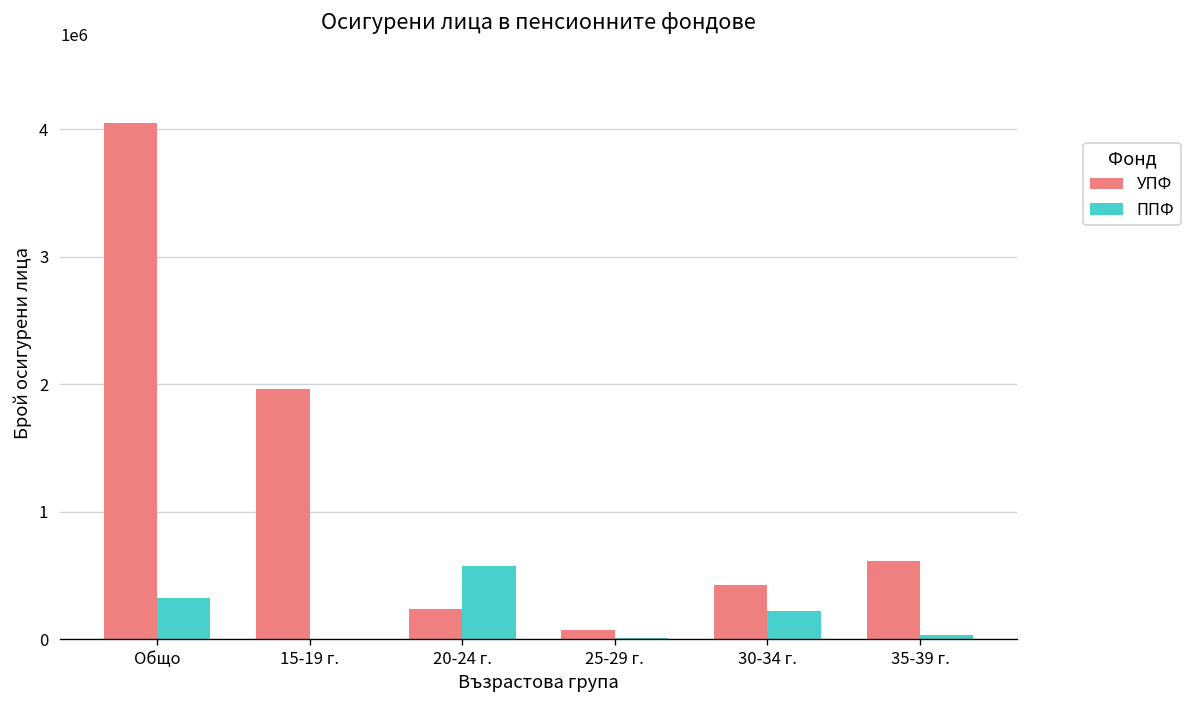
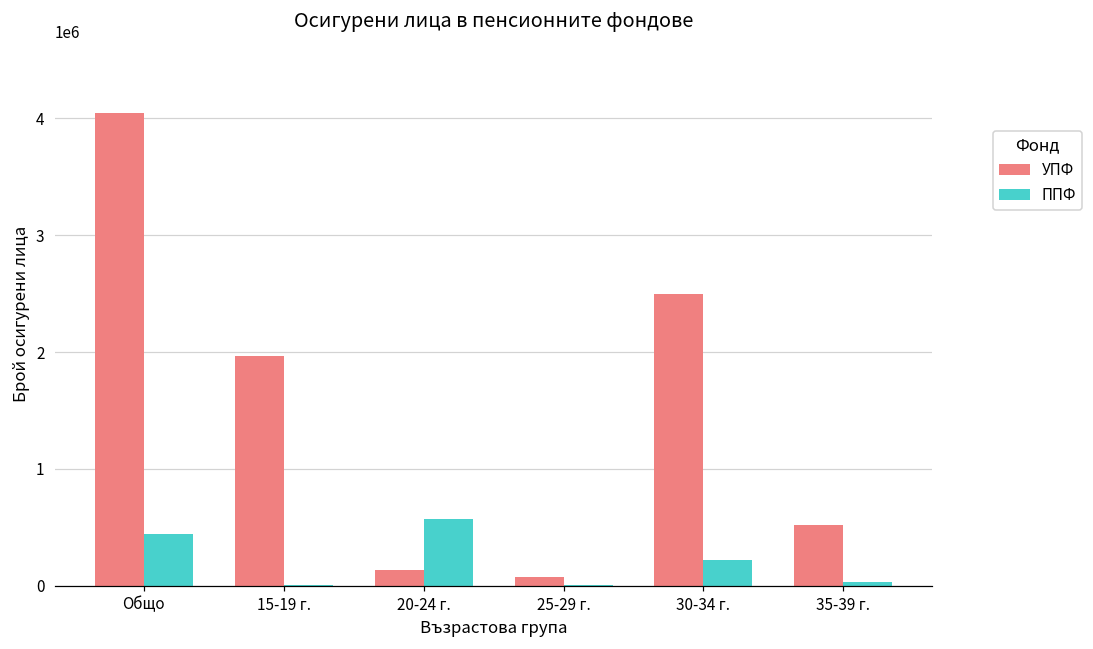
ППФ, Общо: 320000 -> 440000
УПФ, 20-24 г.: 230000 -> 140000
УПФ, 30-34 г.: 420000 -> 2500000
УПФ, 35-39 г.: 610000 -> 520000
